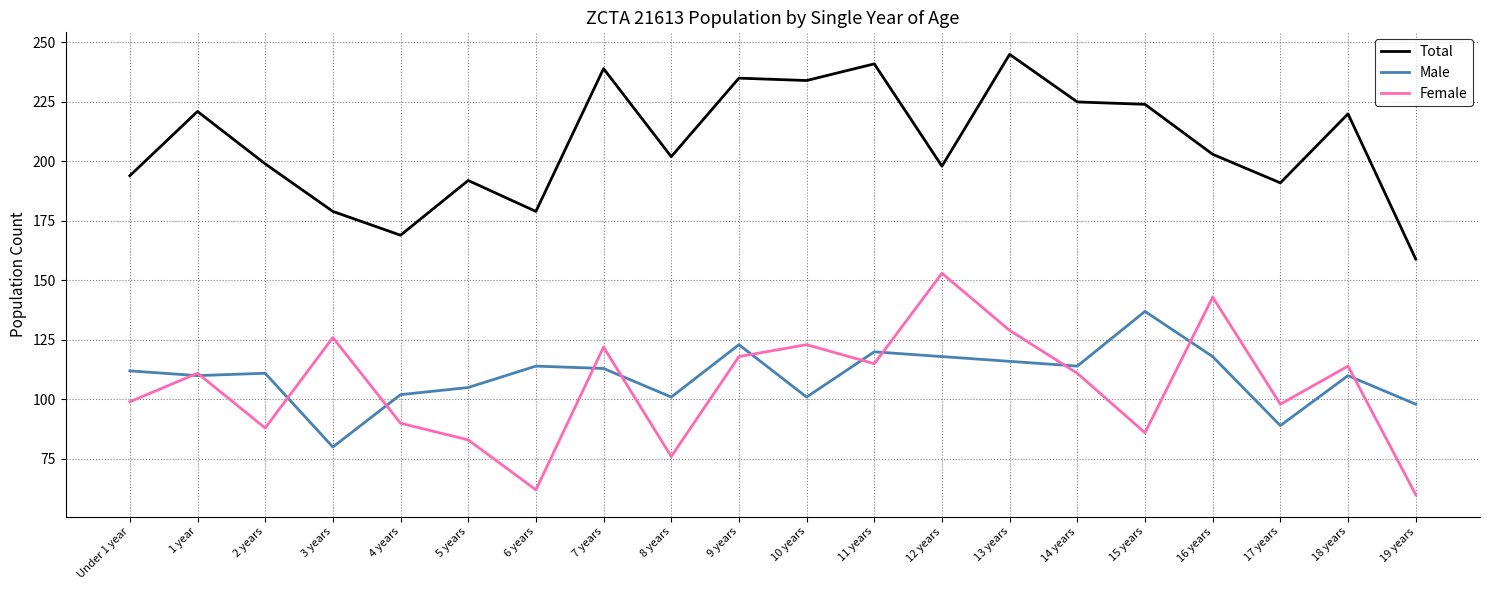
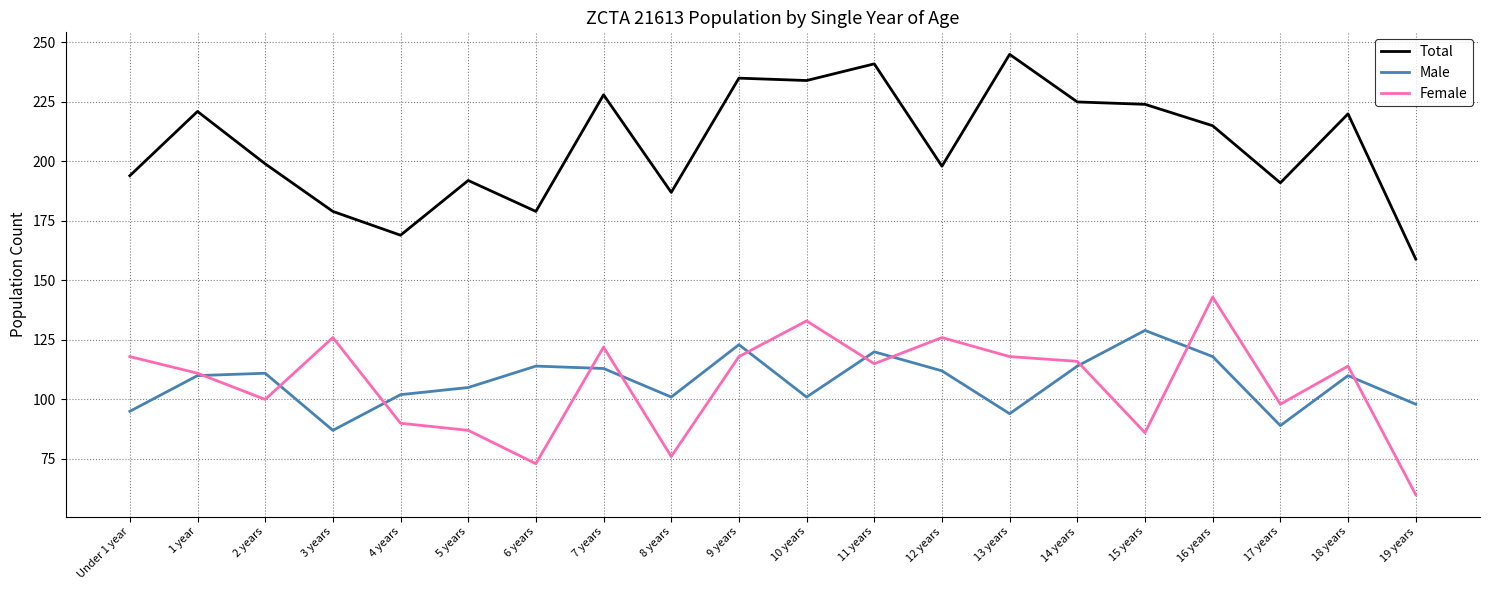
Male, Under 1 year: 112 -> 95
Female, Under 1 year: 99 -> 118
Female, 2 years: 88 -> 100
Male, 3 years: 80 -> 87
Female, 5 years: 83 -> 87
Female, 6 years: 62 -> 73
Total, 7 years: 239 -> 228
Total, 8 years: 202 -> 187
Female, 10 years: 123 -> 133
Male, 12 years: 118 -> 112
Female, 12 years: 153 -> 126
Male, 13 years: 116 -> 94
Female, 13 years: 129 -> 118
Female, 14 years: 111 -> 116
Male, 15 years: 137 -> 129
Total, 16 years: 203 -> 215
